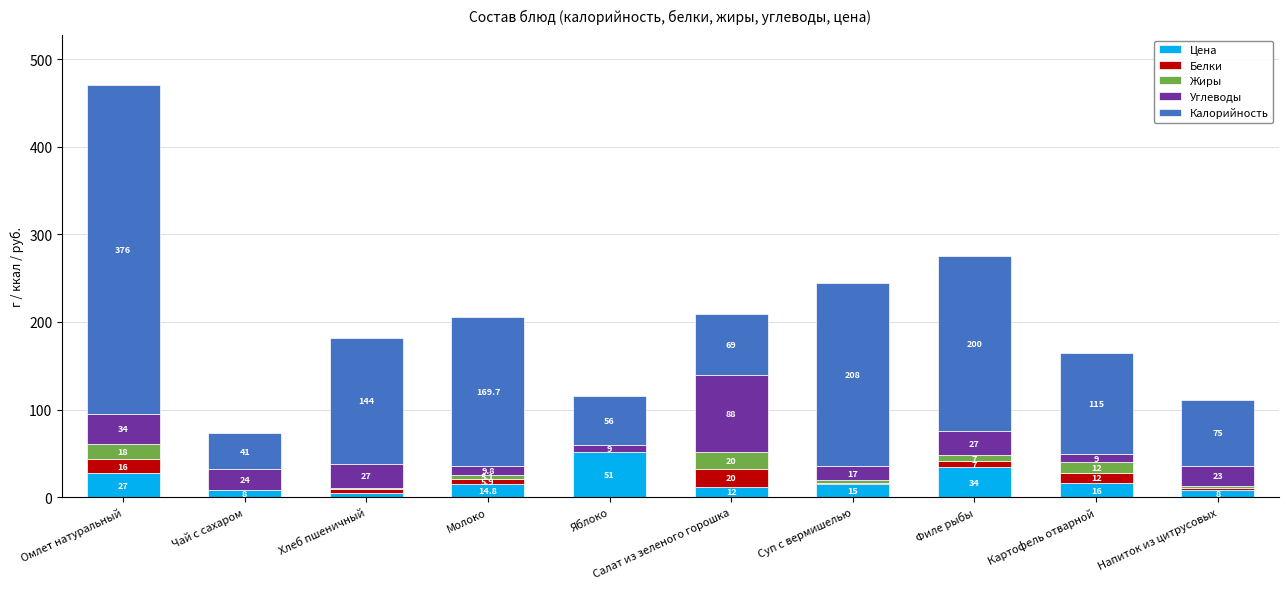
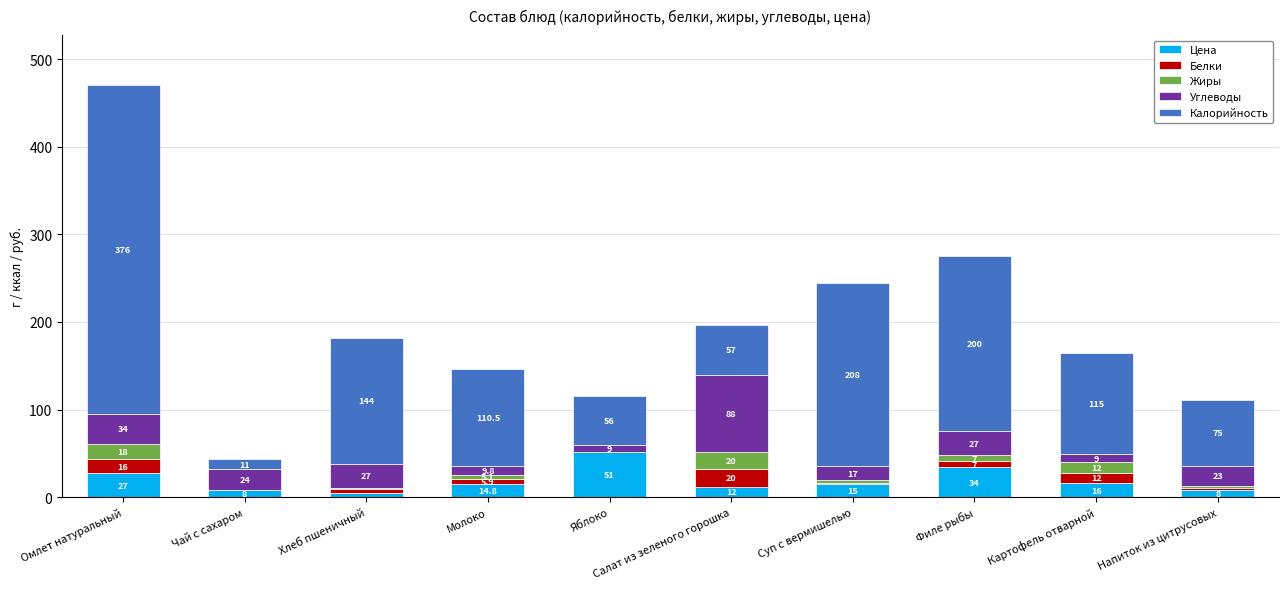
Калорийность, Чай с сахаром: 41 -> 11
Калорийность, Молоко: 169.7 -> 110.5
Калорийность, Салат из зеленого горошка: 69 -> 57
